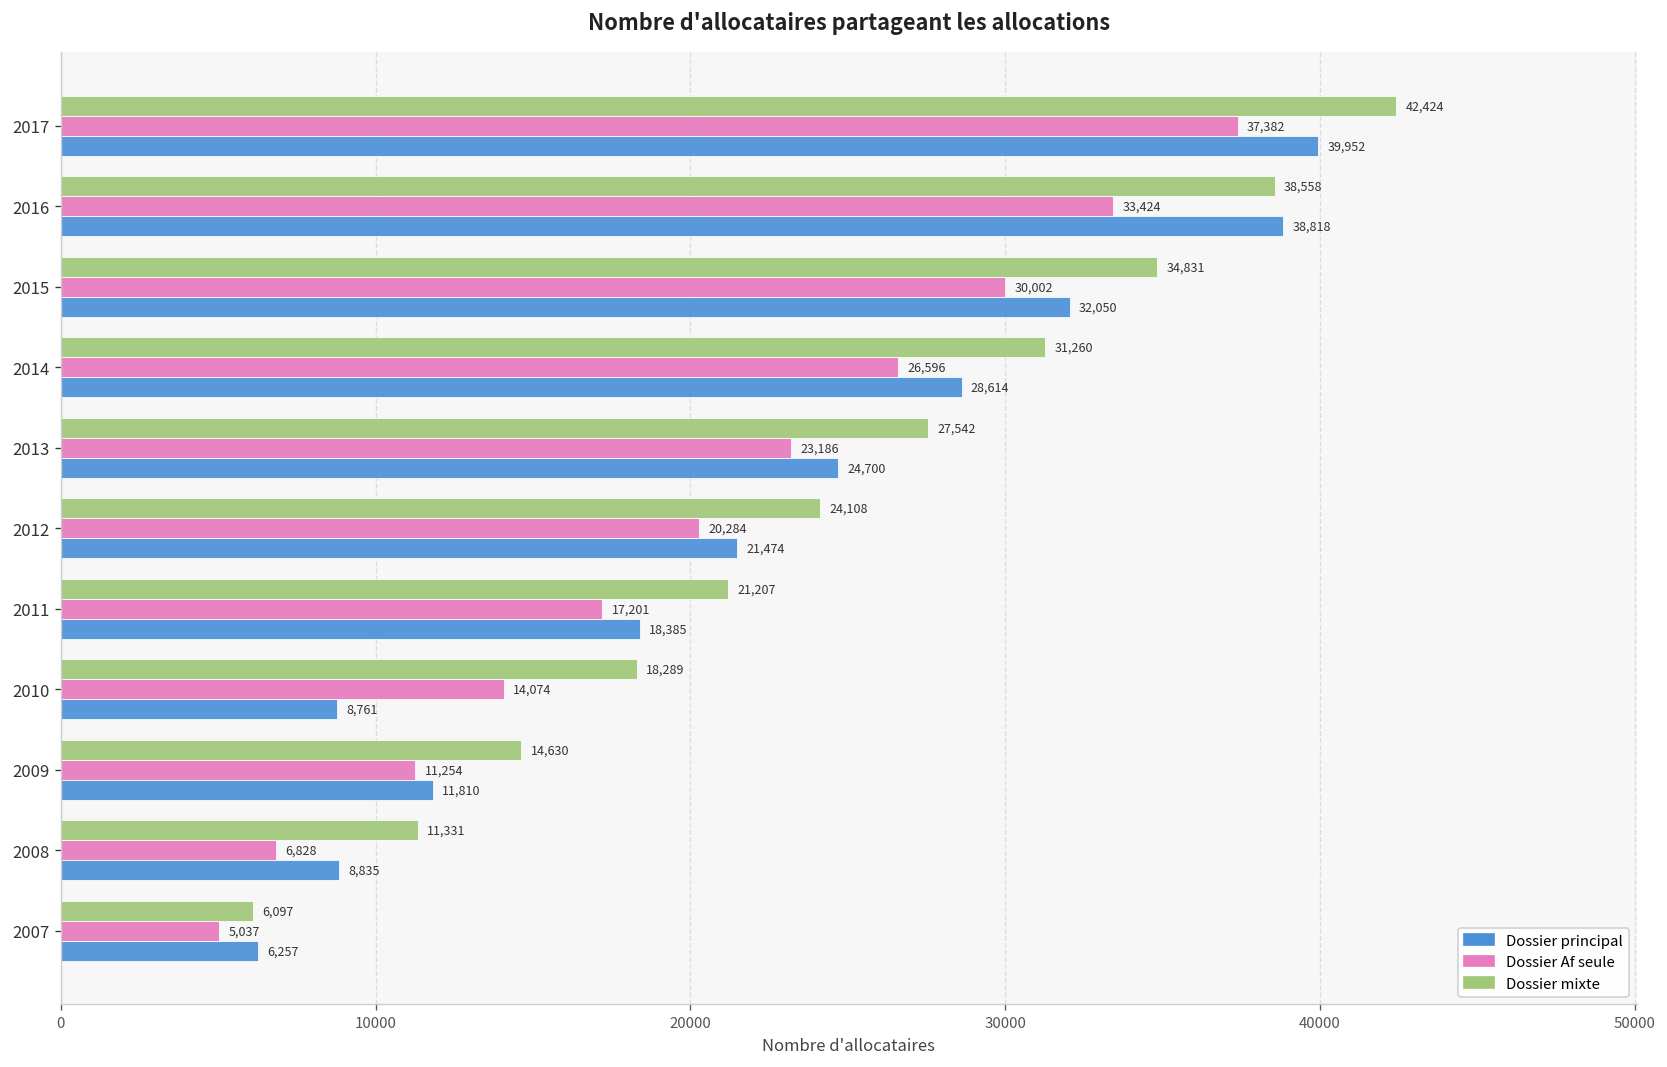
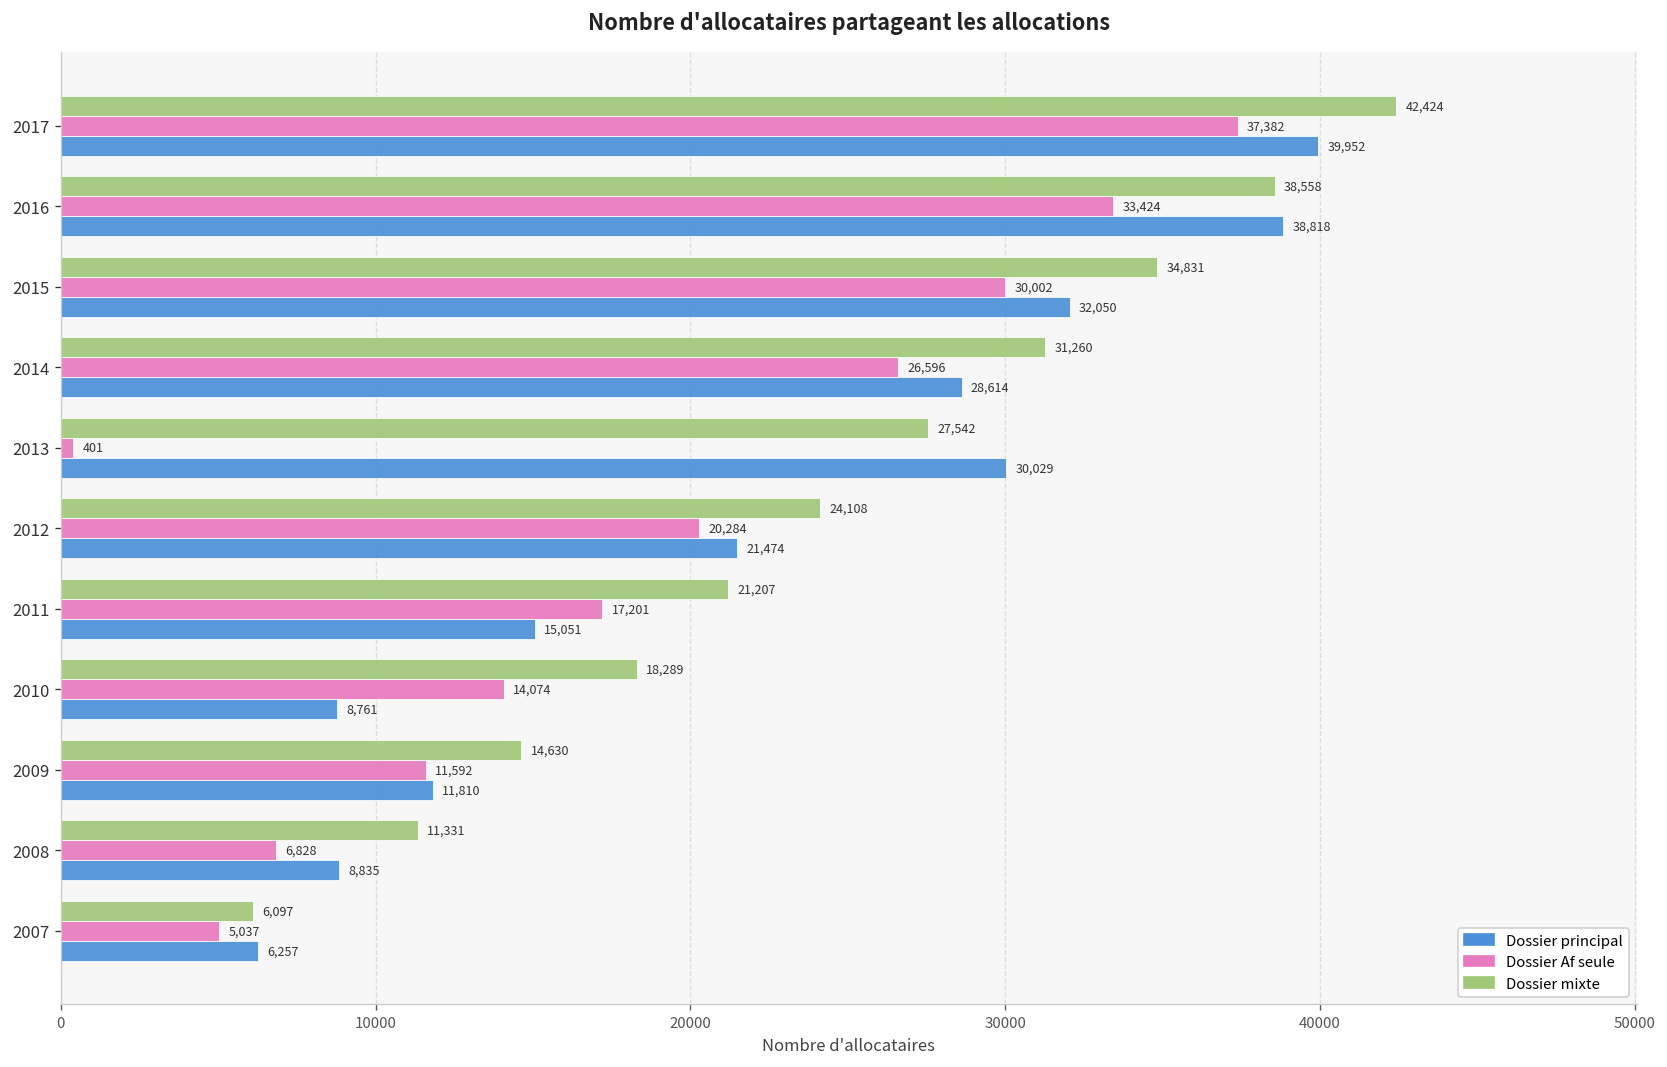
Dossier Af seule, 2013: 23,186 -> 401
Dossier principal, 2013: 24,700 -> 30,029
Dossier principal, 2011: 18,385 -> 15,051
Dossier Af seule, 2009: 11,254 -> 11,592
